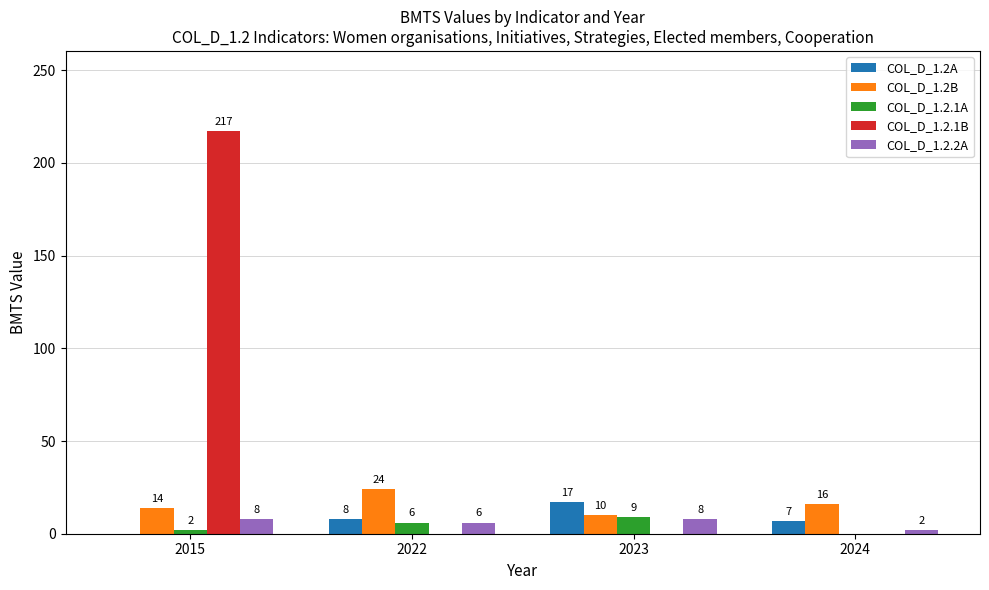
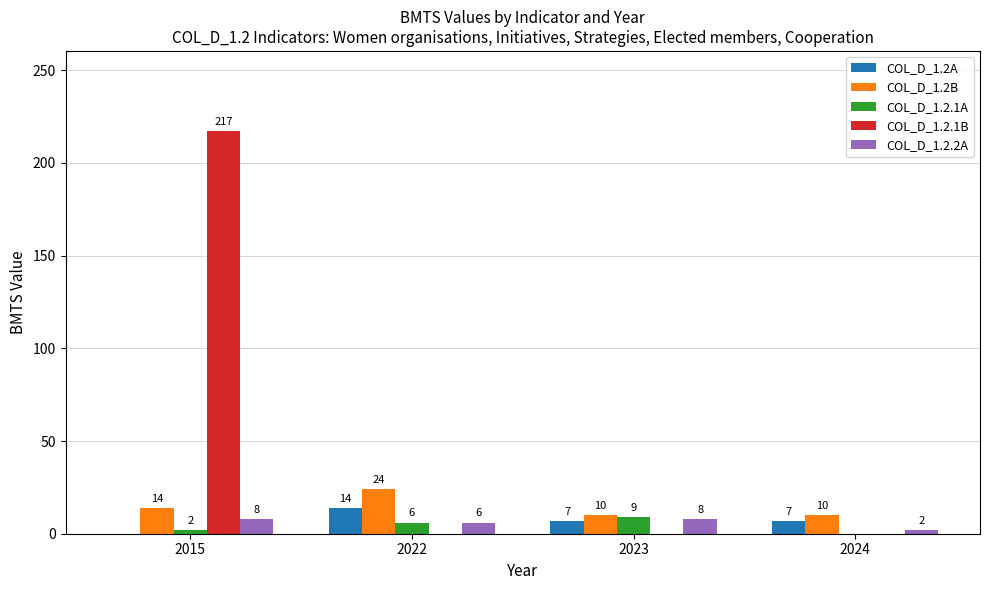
COL_D_1.2A, 2022: 8 -> 14
COL_D_1.2A, 2023: 17 -> 7
COL_D_1.2B, 2024: 16 -> 10
